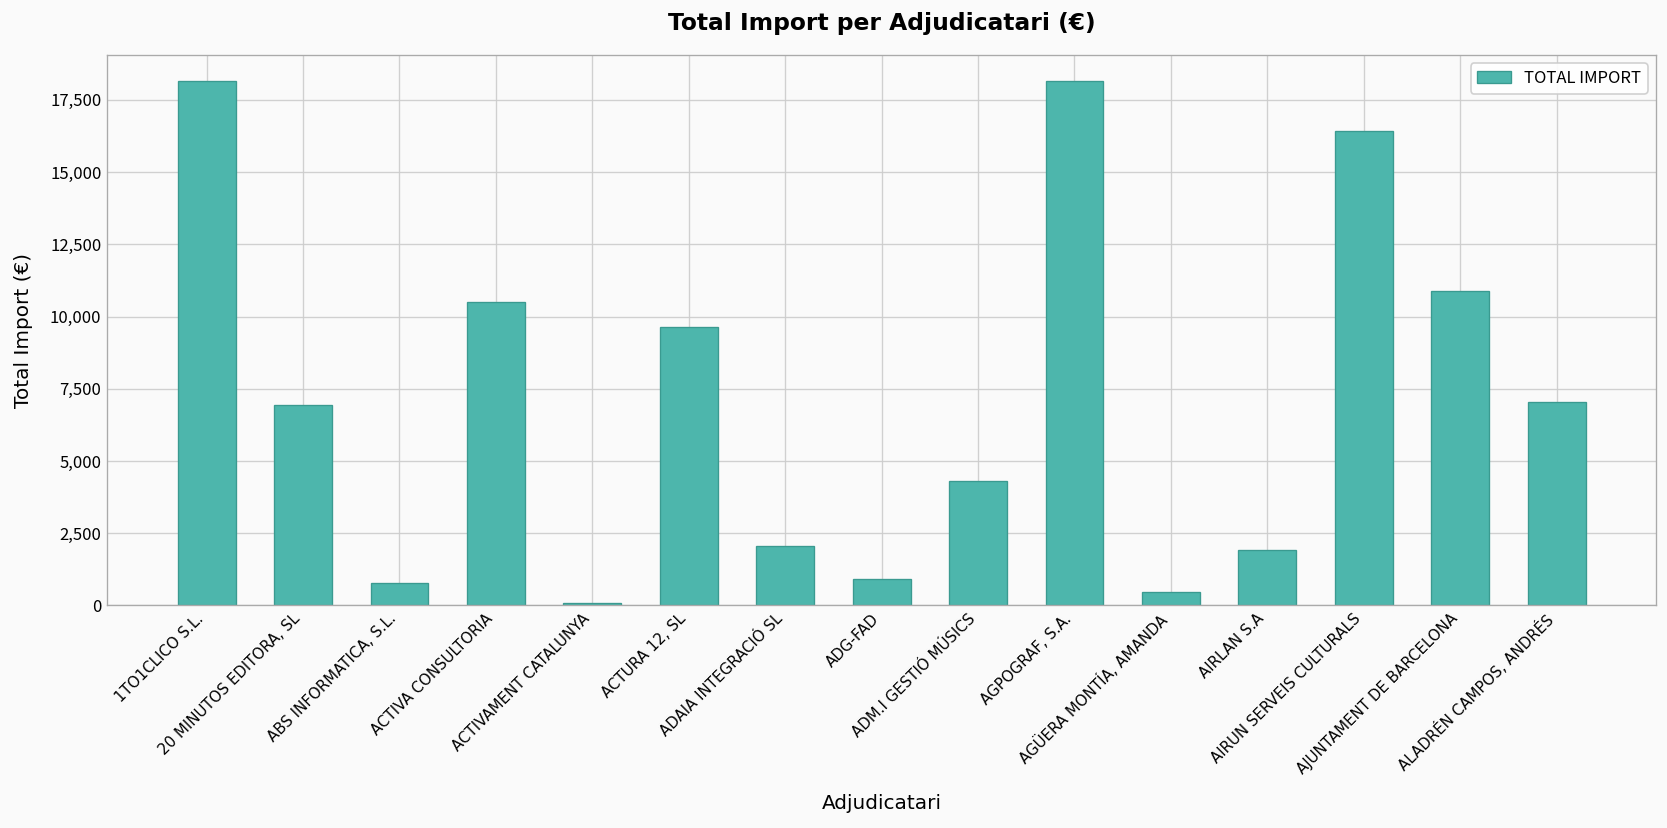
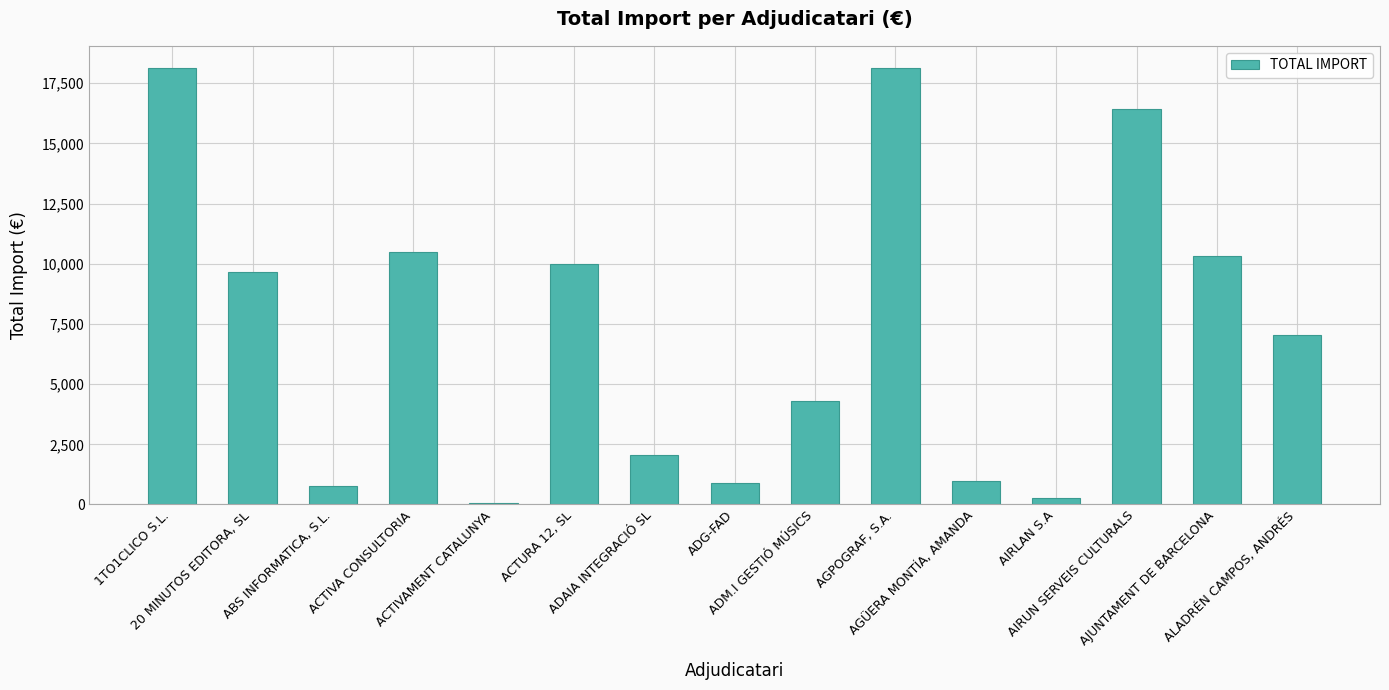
20 MINUTOS EDITORA, SL: 7,000 -> 9,700
ACTURA 12, SL: 9,600 -> 10,000
AGÜERA MONTÍA, AMANDA: 500 -> 1,000
AIRLAN S.A: 1,900 -> 300
AJUNTAMENT DE BARCELONA: 10,900 -> 10,300
